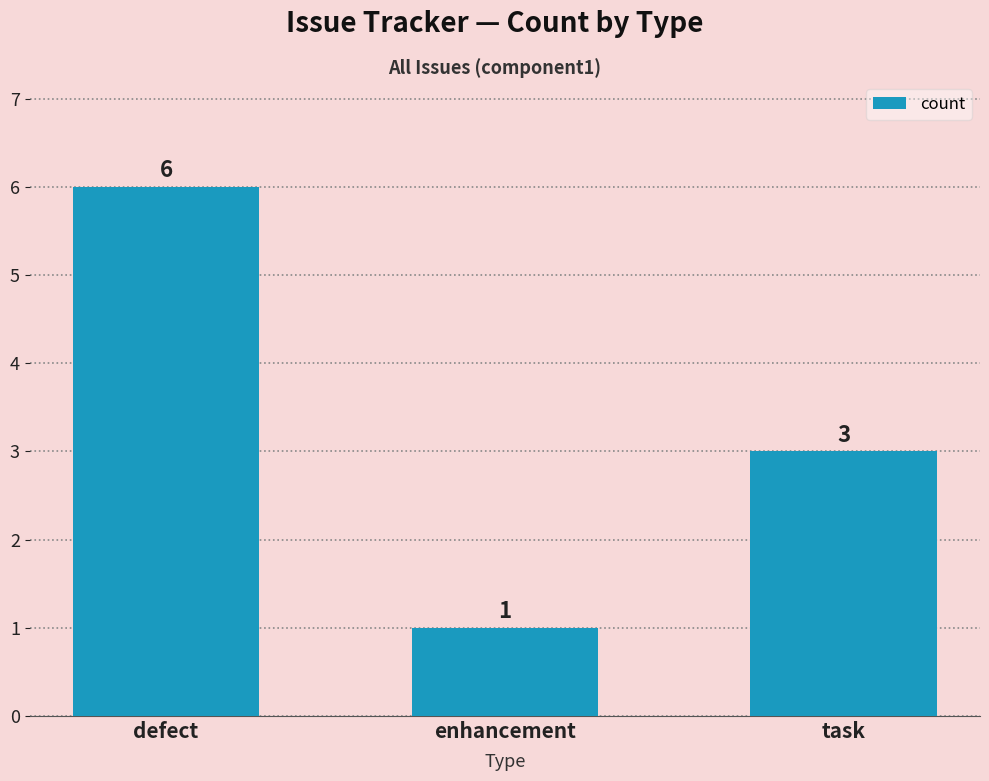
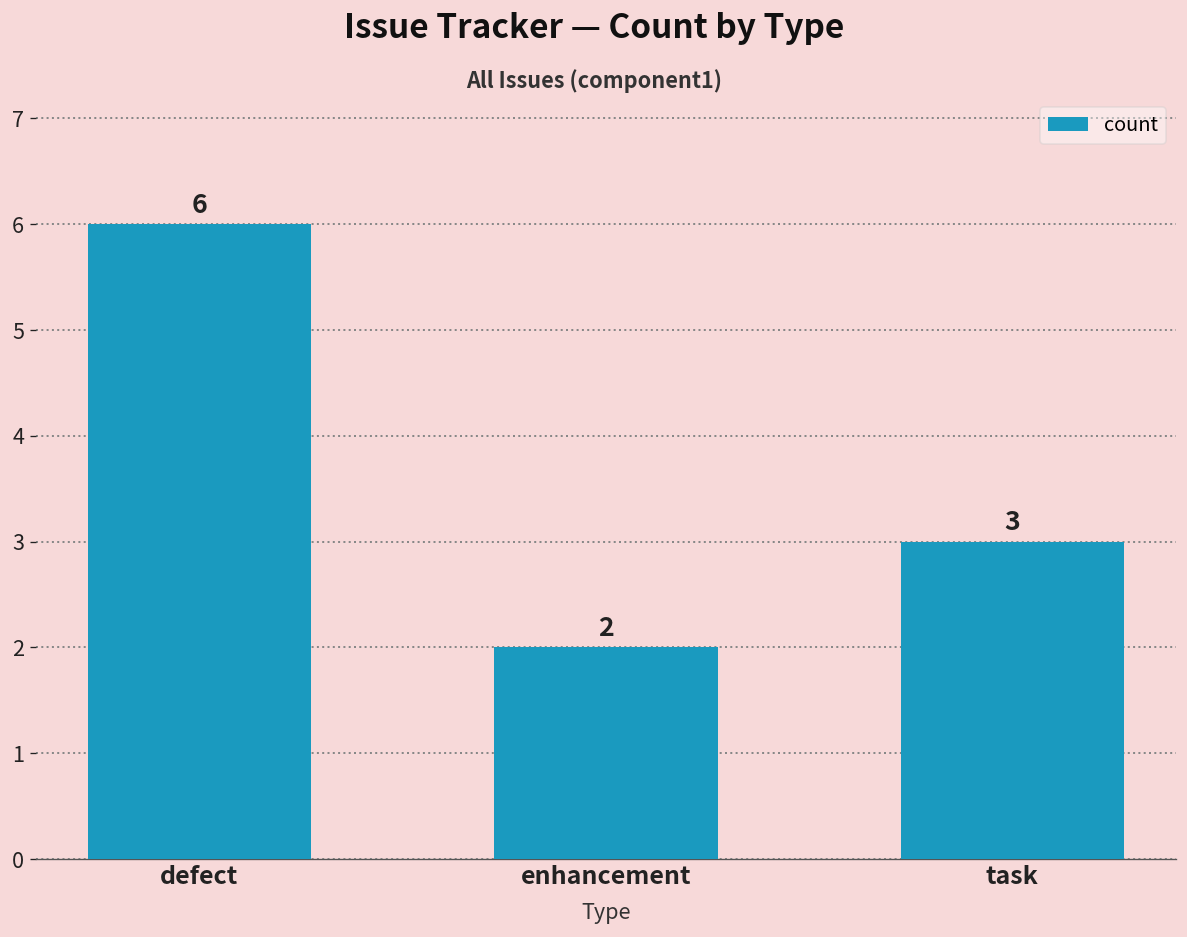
enhancement: 1 -> 2
